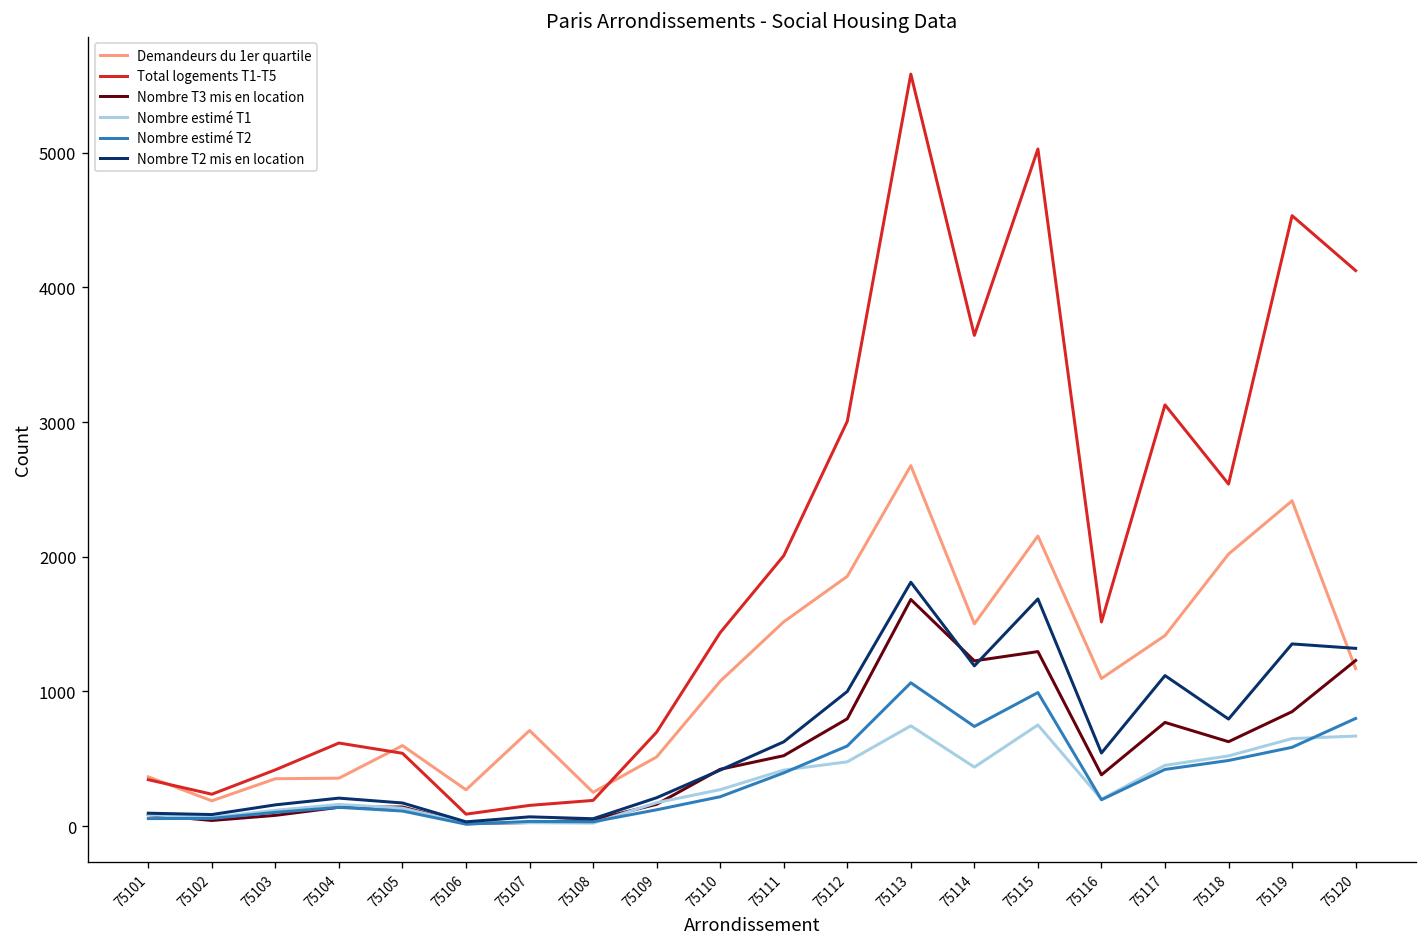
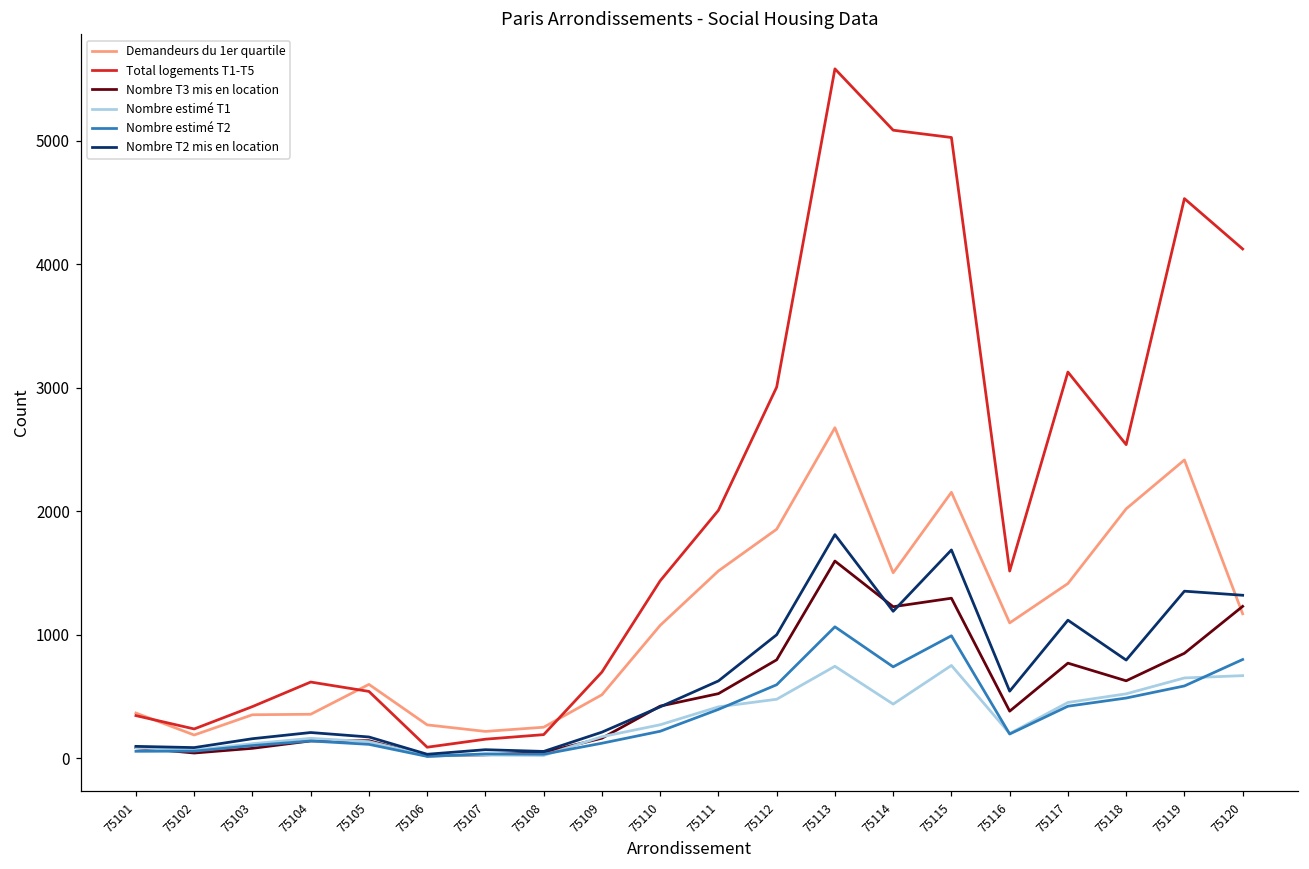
Demandeurs du 1er quartile, 75107: 710 -> 220
Nombre T3 mis en location, 75113: 1680 -> 1600
Total logements T1-T5, 75114: 3640 -> 5090
